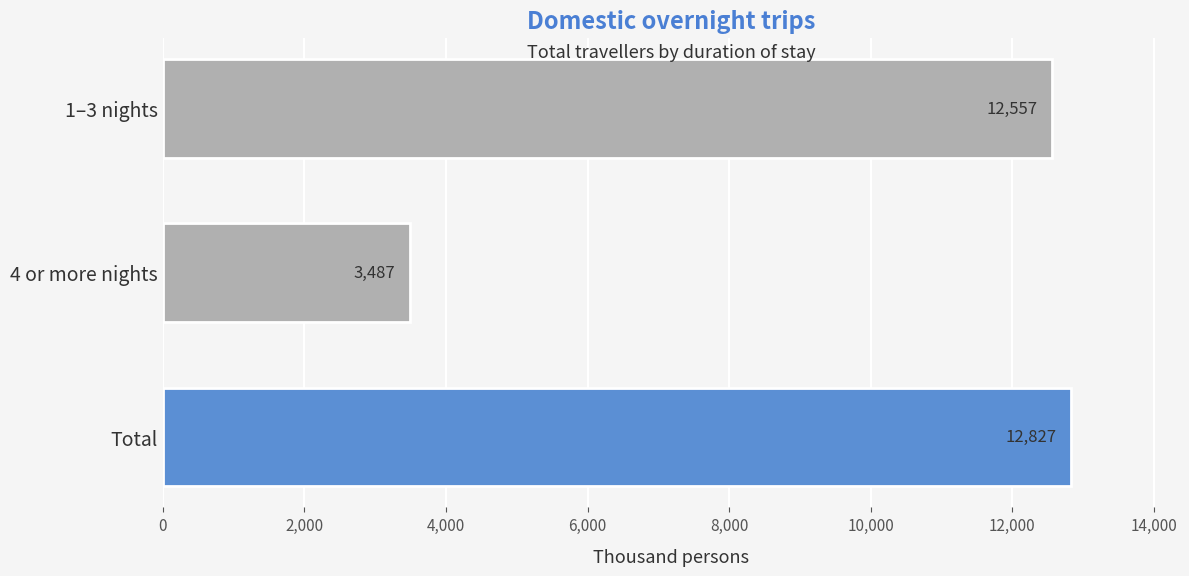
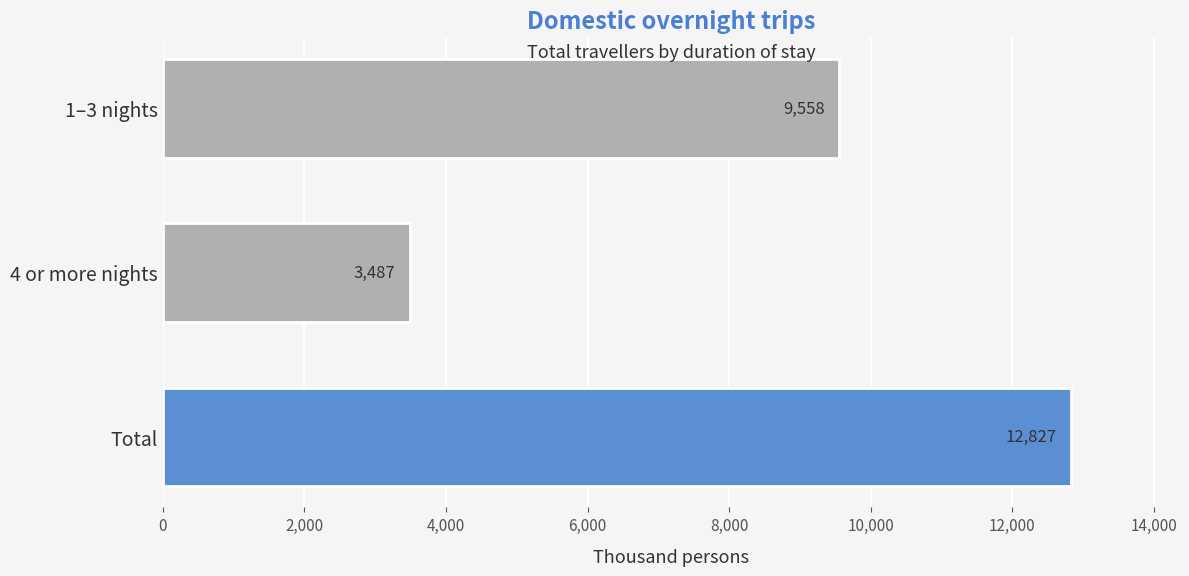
1–3 nights: 12,557 -> 9,558
